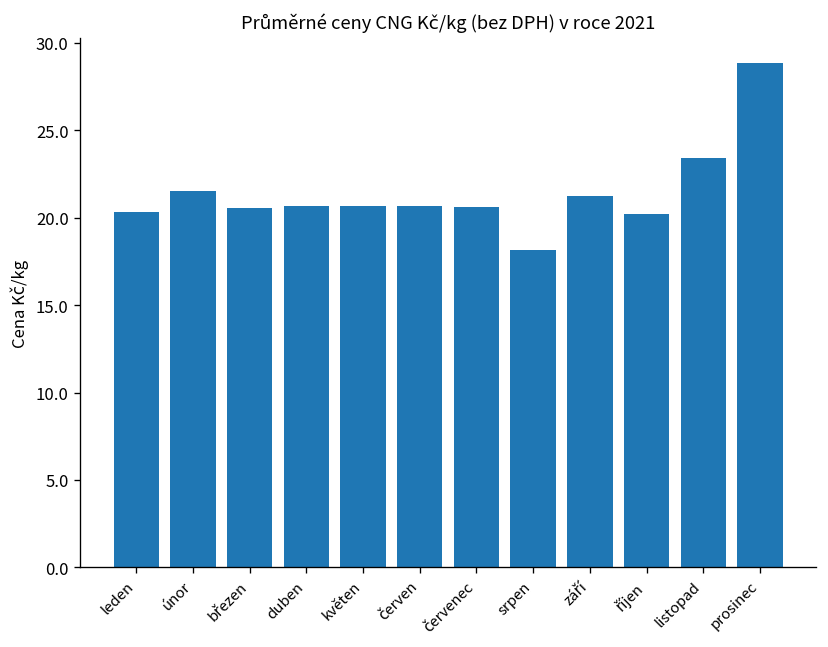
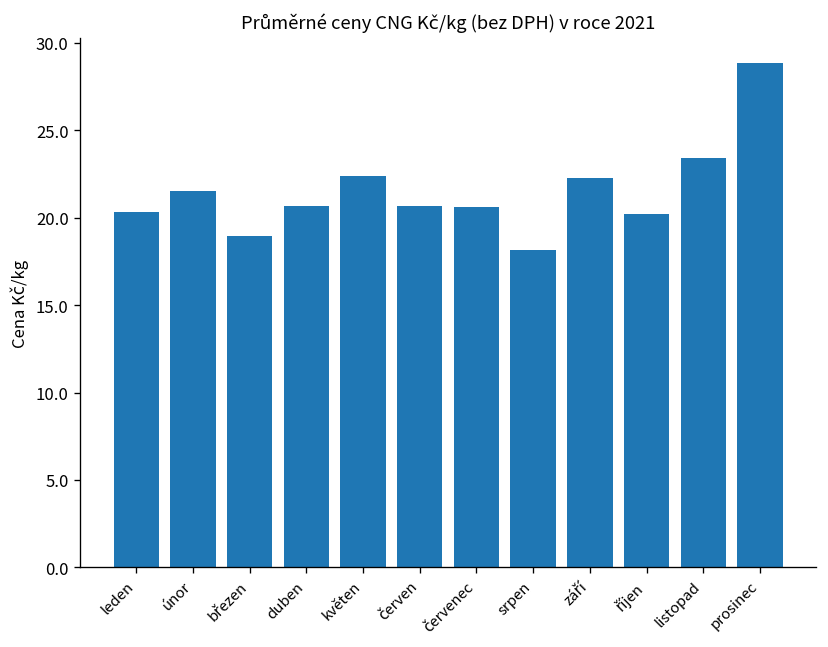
březen: 20.5 -> 19.0
květen: 20.7 -> 22.4
září: 21.2 -> 22.3
